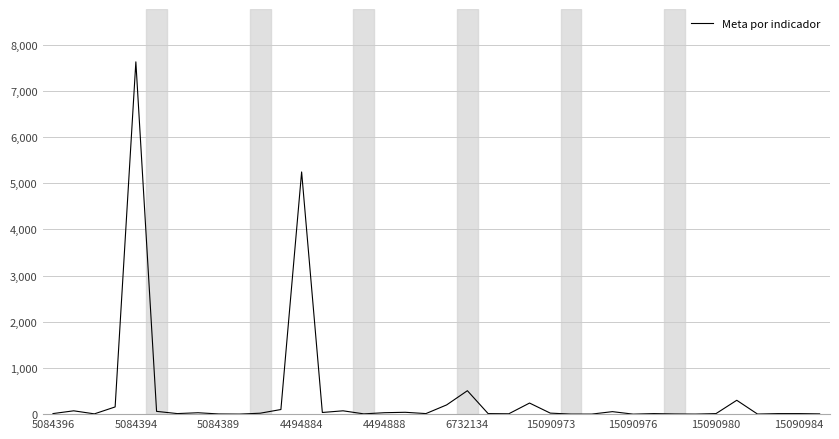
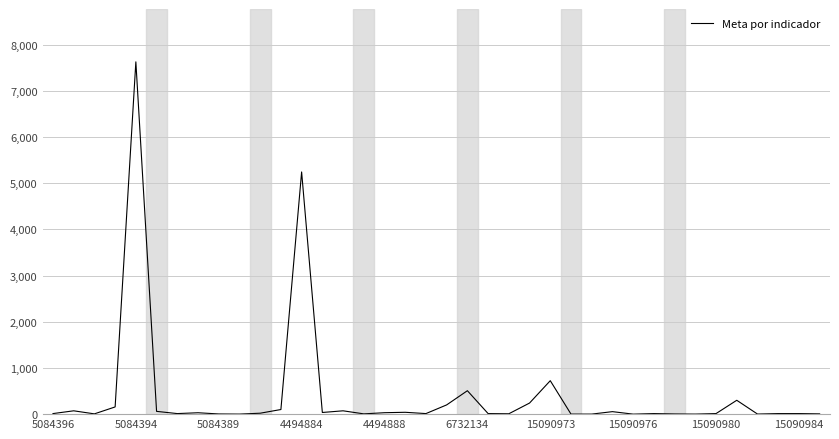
15090973: 0 -> 700
